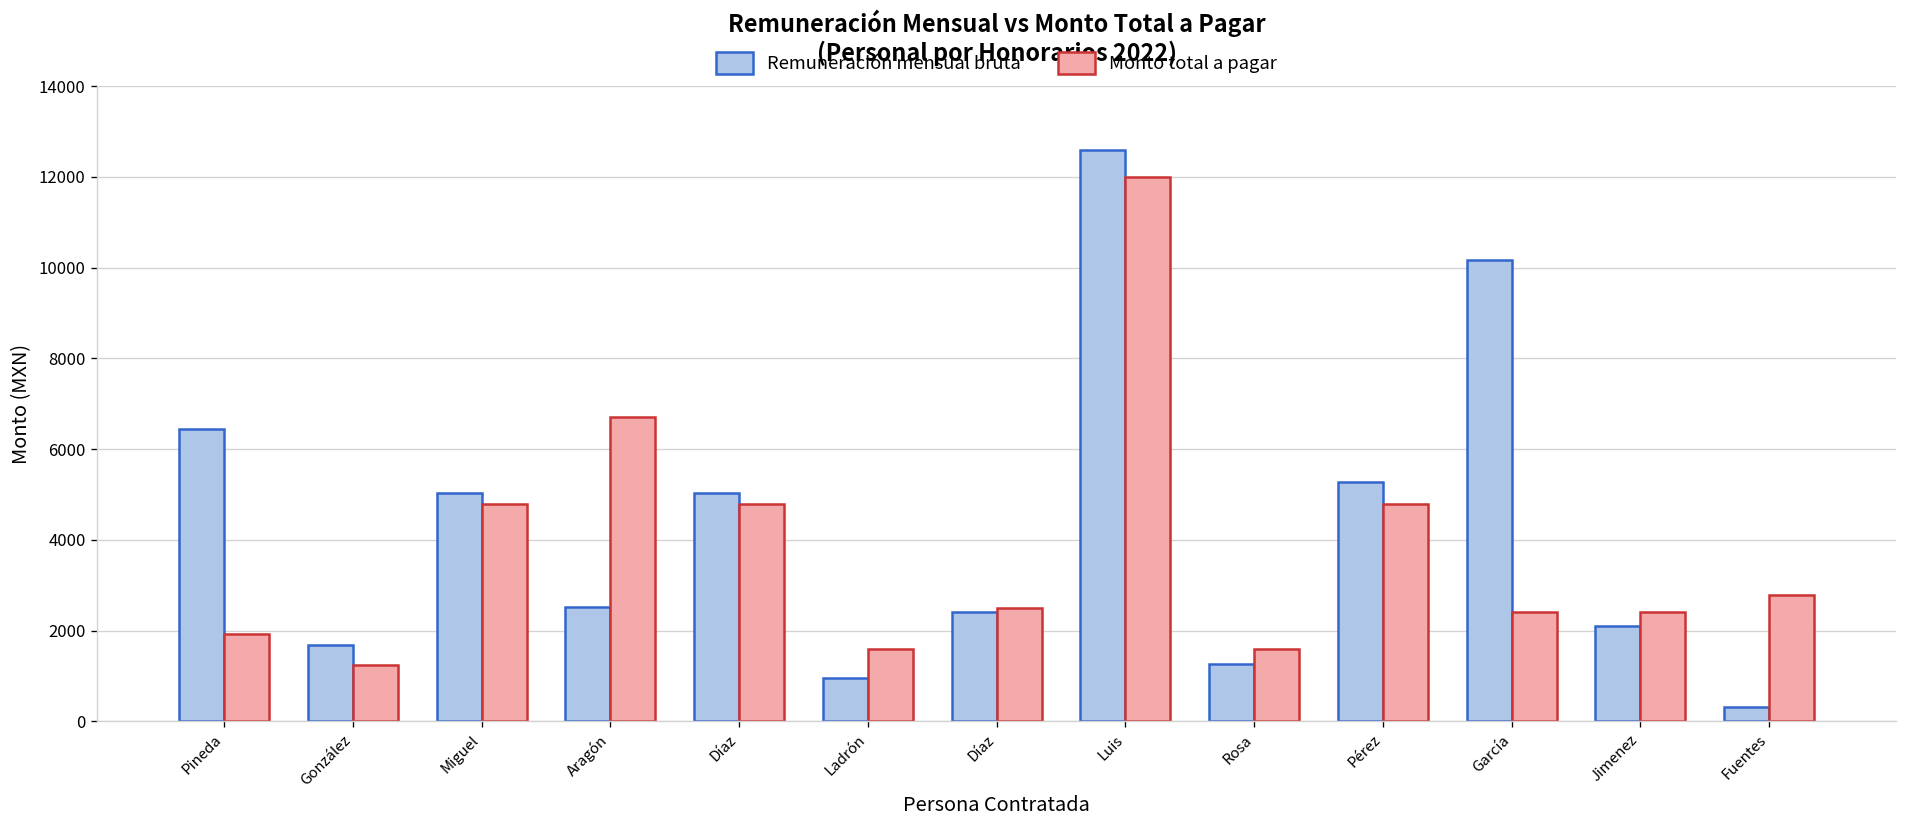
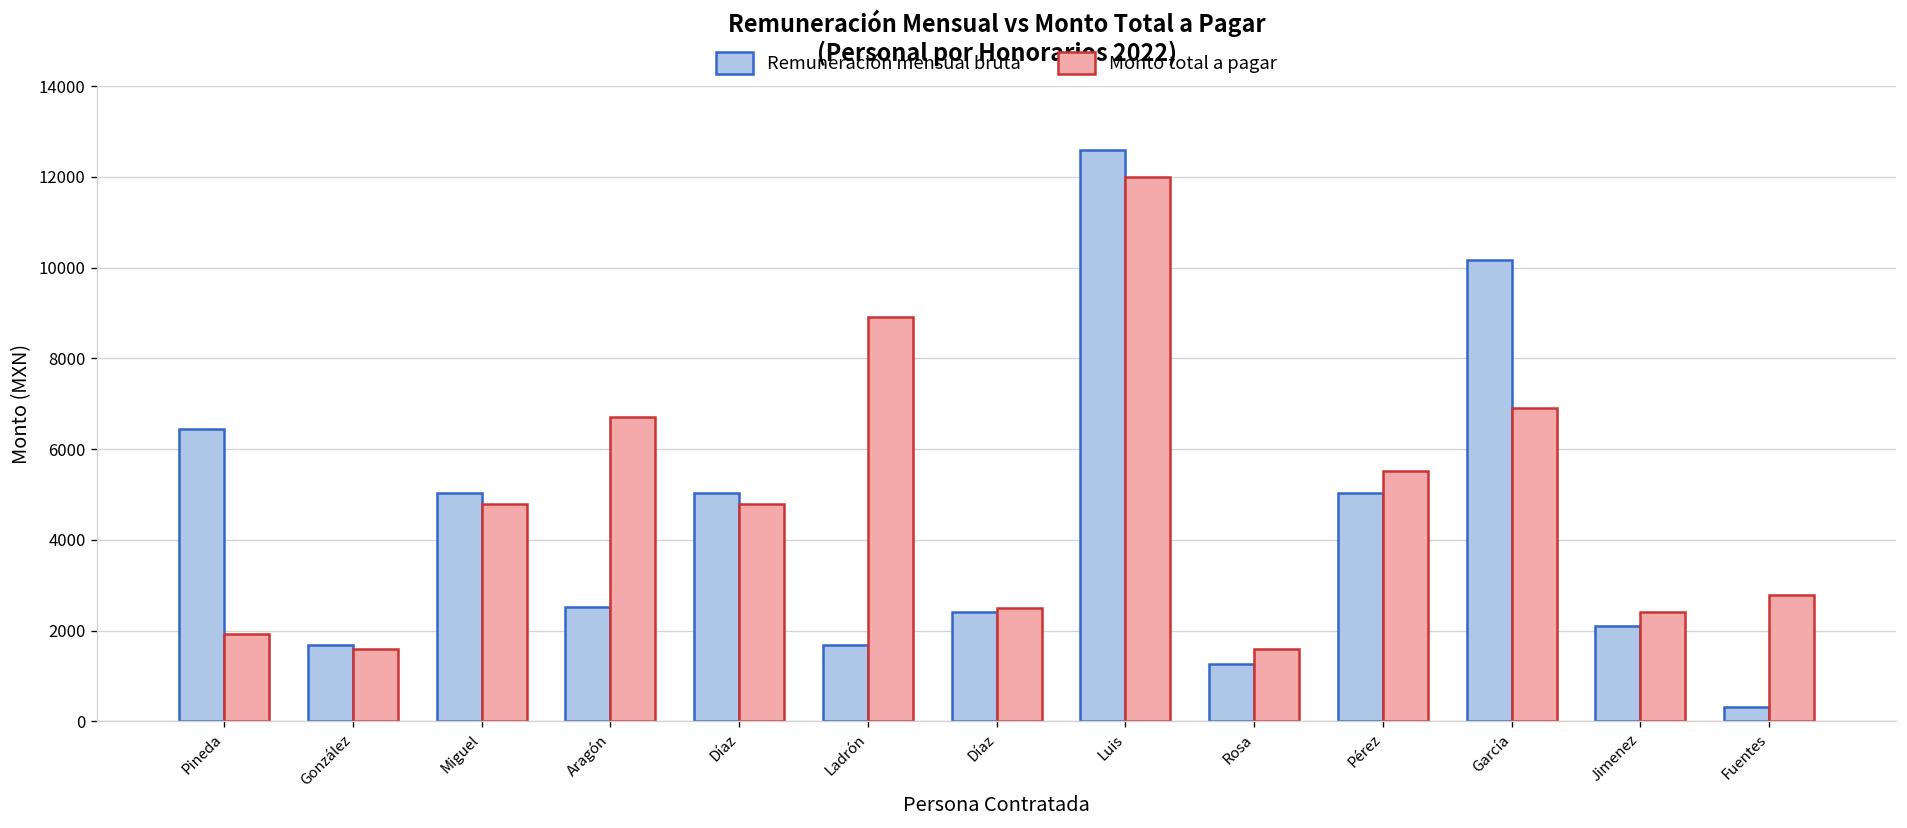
Monto total a pagar, González: 1200 -> 1600
Remuneración mensual bruta, Ladrón: 1000 -> 1700
Monto total a pagar, Ladrón: 1600 -> 8900
Remuneración mensual bruta, Pérez: 5300 -> 5000
Monto total a pagar, Pérez: 4800 -> 5500
Monto total a pagar, García: 2400 -> 6900
